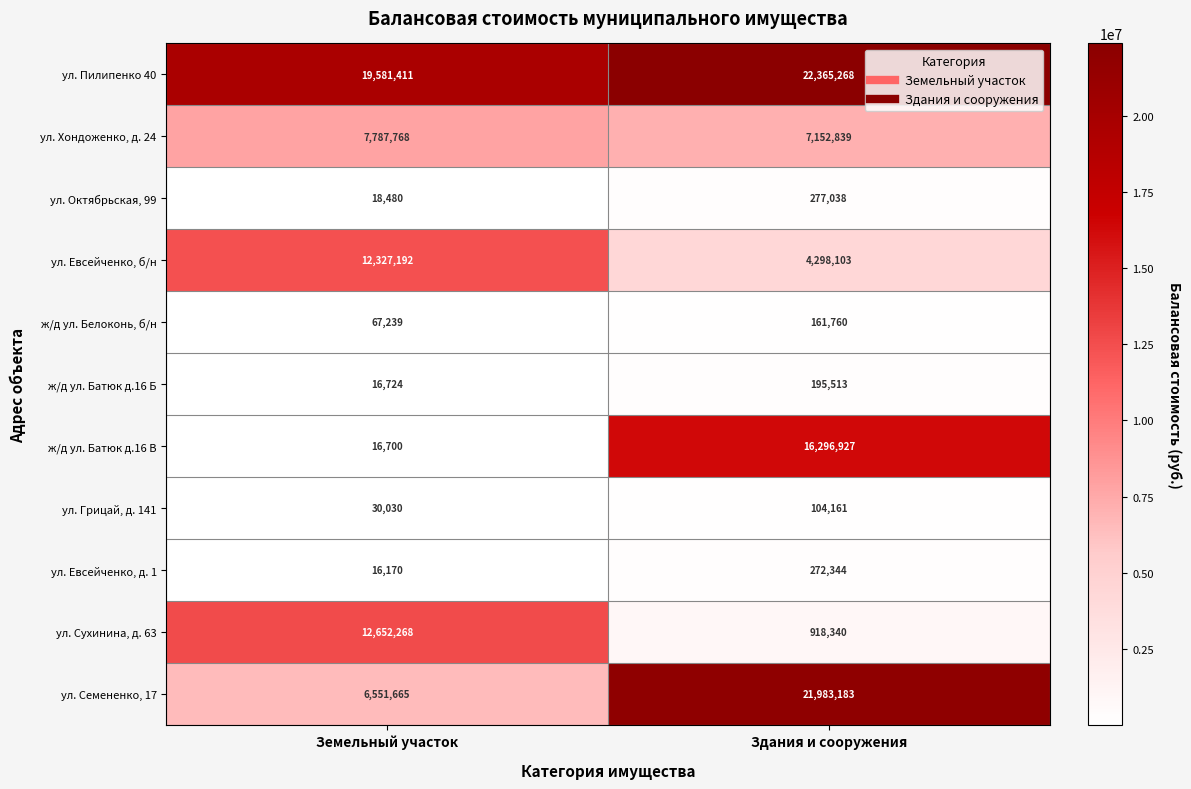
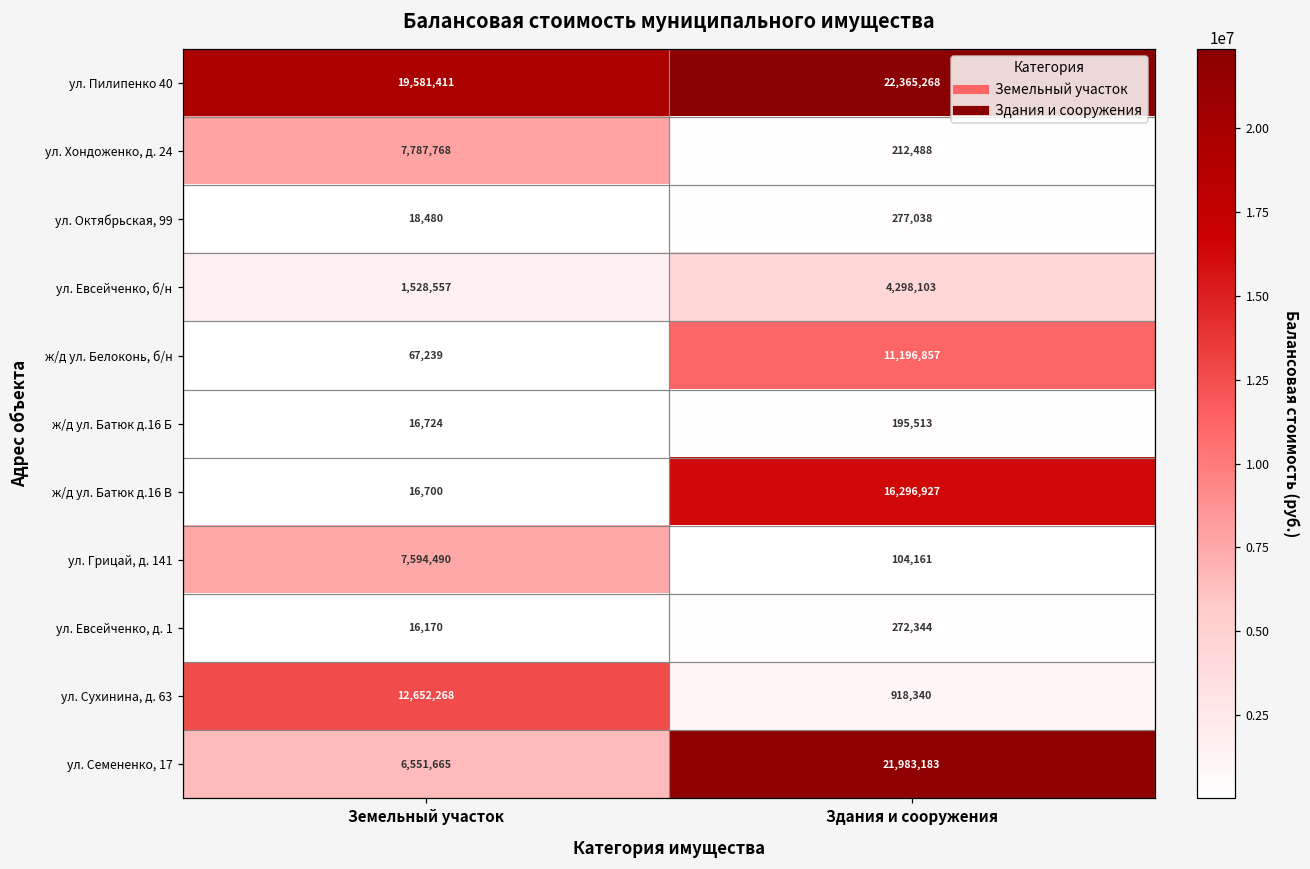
ул. Хондоженко, д. 24, Здания и сооружения: 7,152,839 -> 212,488
ул. Евсейченко, б/н, Земельный участок: 12,327,192 -> 1,528,557
ж/д ул. Белоконь, б/н, Здания и сооружения: 161,760 -> 11,196,857
ул. Грицай, д. 141, Земельный участок: 30,030 -> 7,594,490
